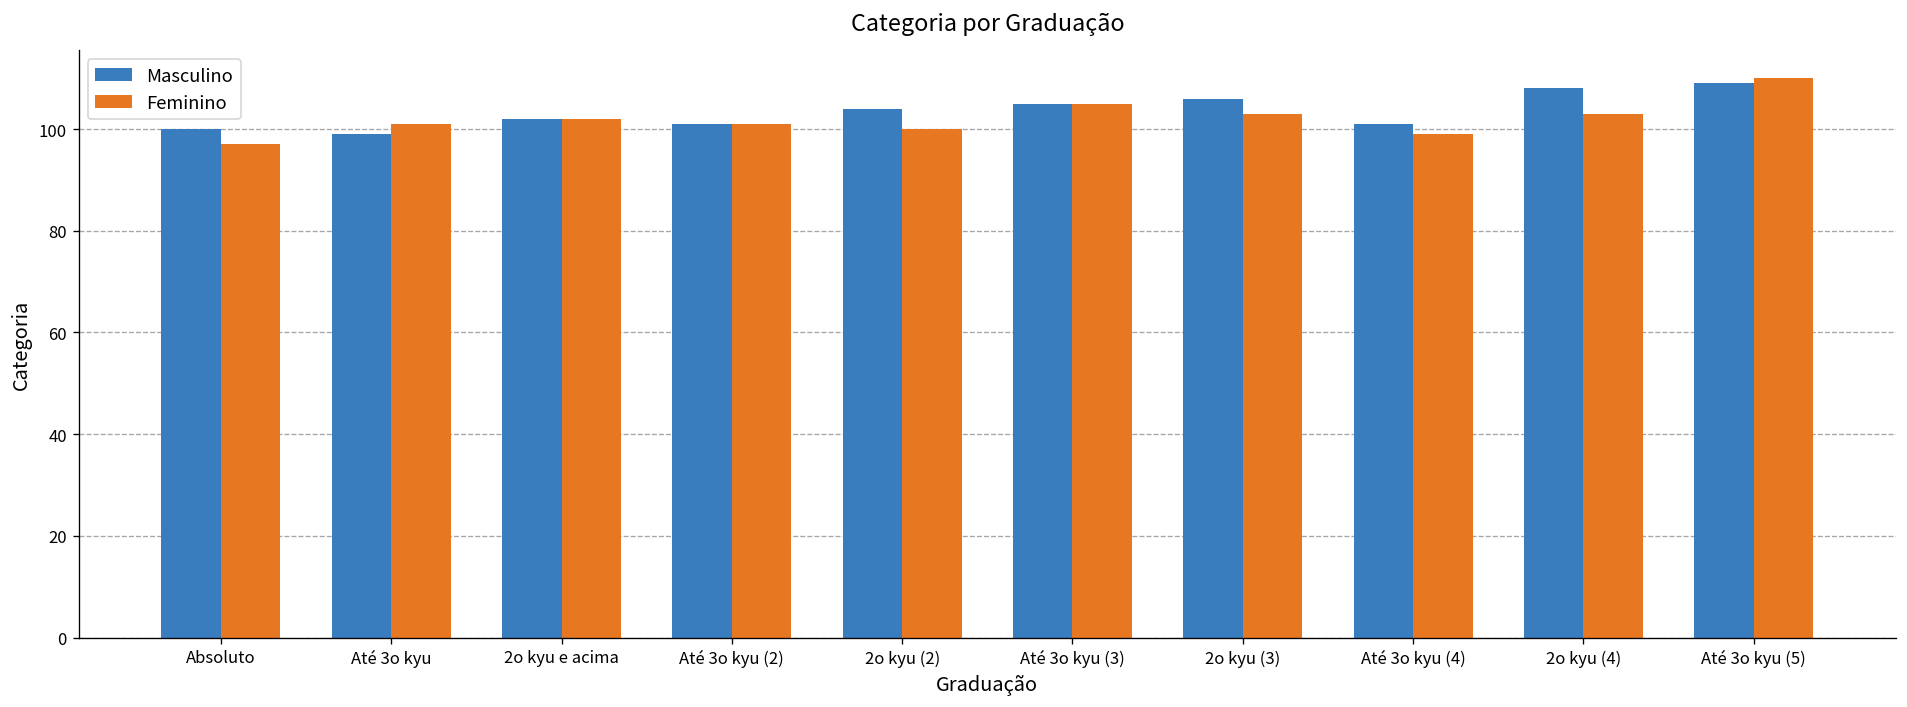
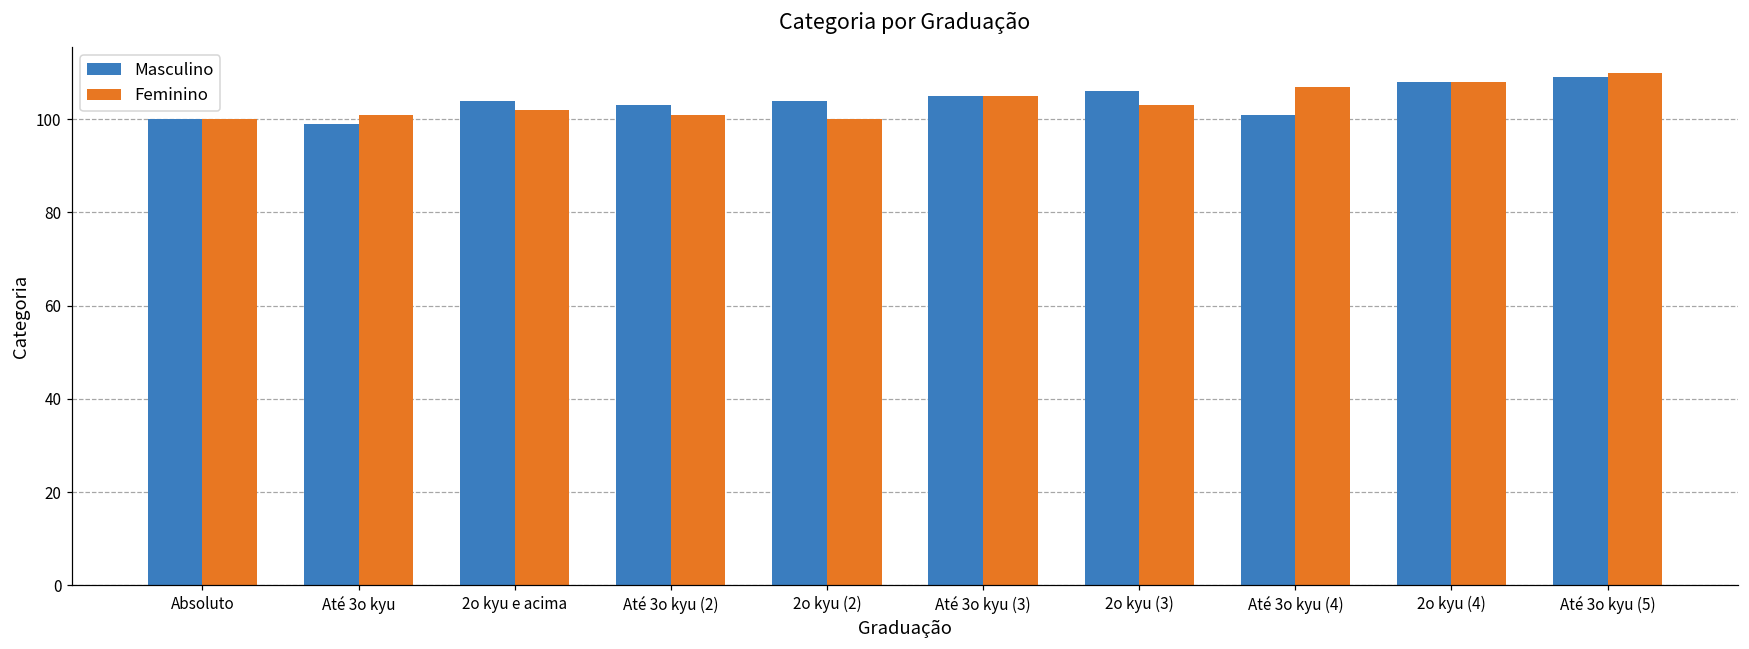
Feminino, Absoluto: 97 -> 100
Masculino, 2o kyu e acima: 102 -> 104
Masculino, Até 3o kyu (2): 101 -> 103
Feminino, Até 3o kyu (4): 99 -> 107
Feminino, 2o kyu (4): 103 -> 108
